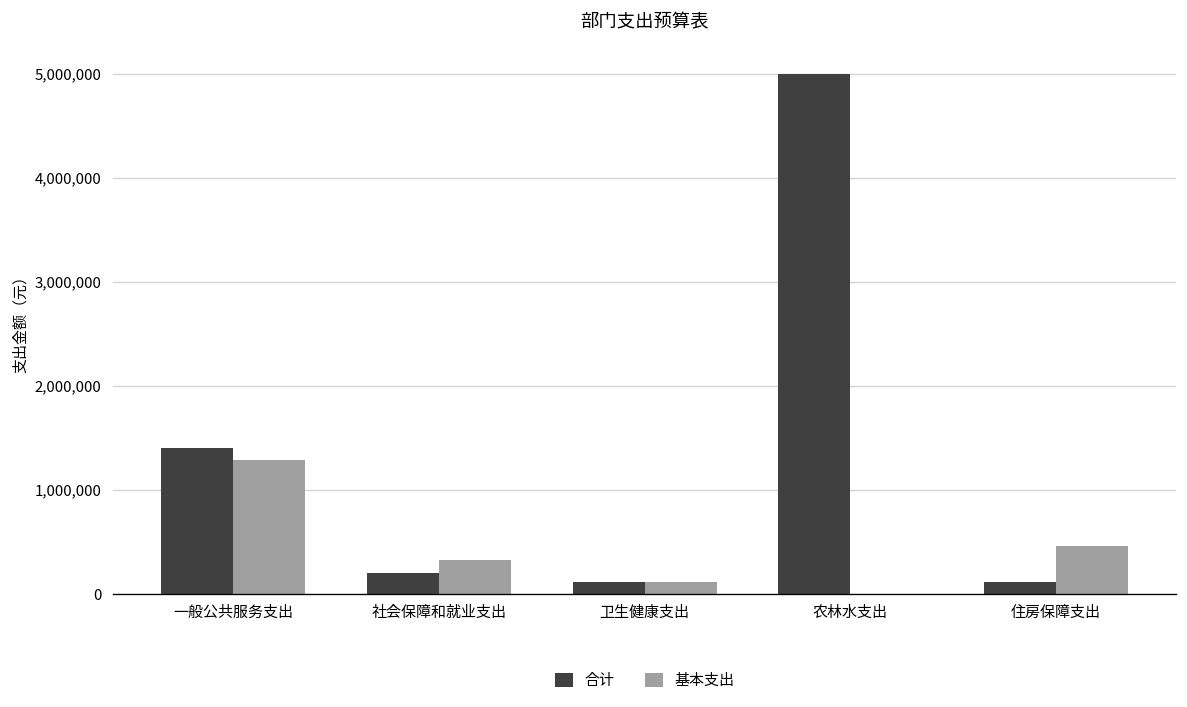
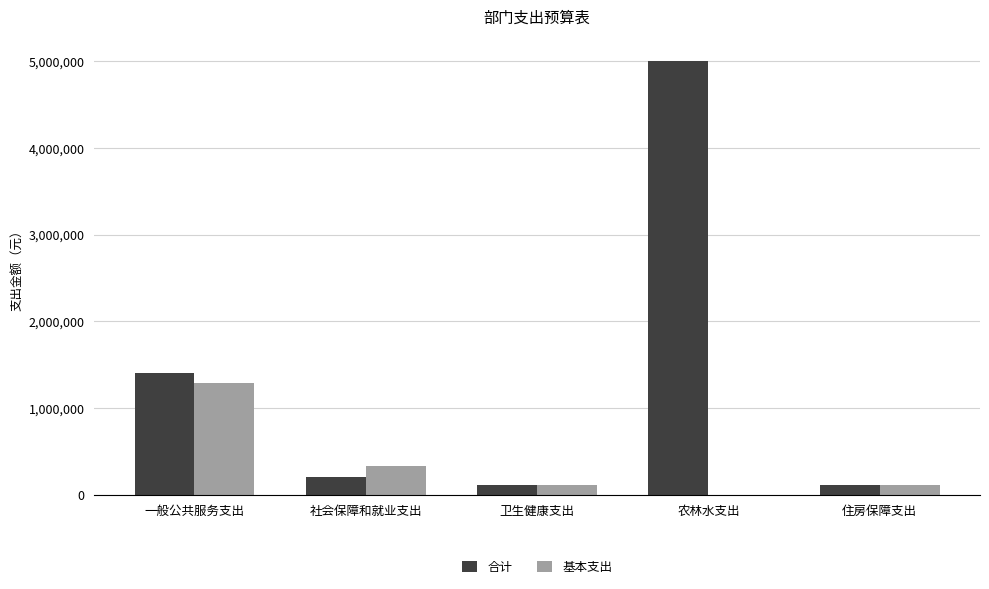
基本支出, 住房保障支出: 500,000 -> 100,000
